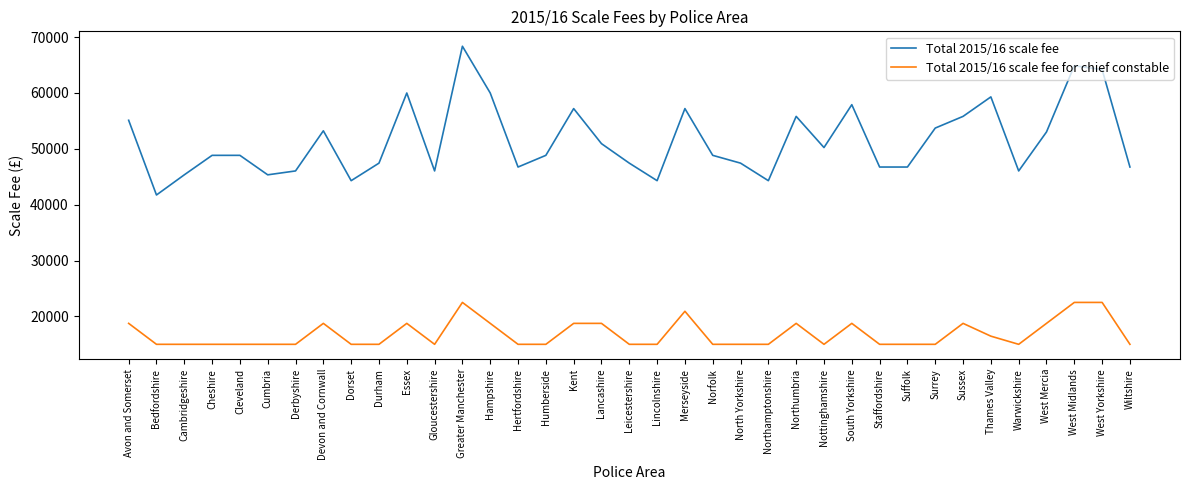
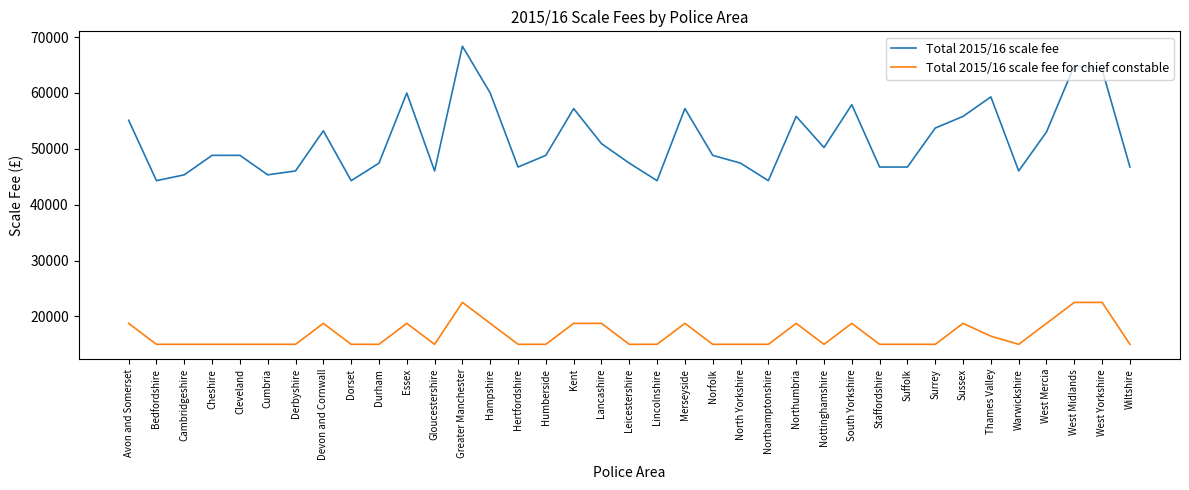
Total 2015/16 scale fee, Bedfordshire: 42000 -> 44000
Total 2015/16 scale fee for chief constable, Merseyside: 21000 -> 19000
